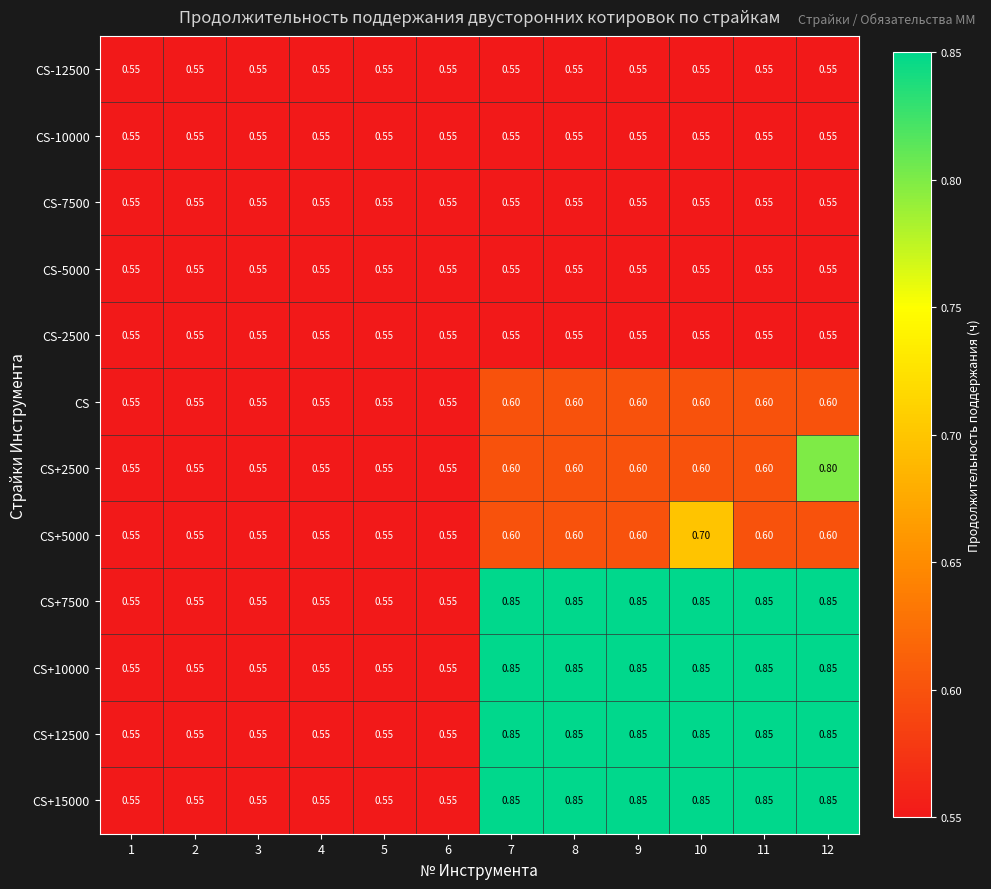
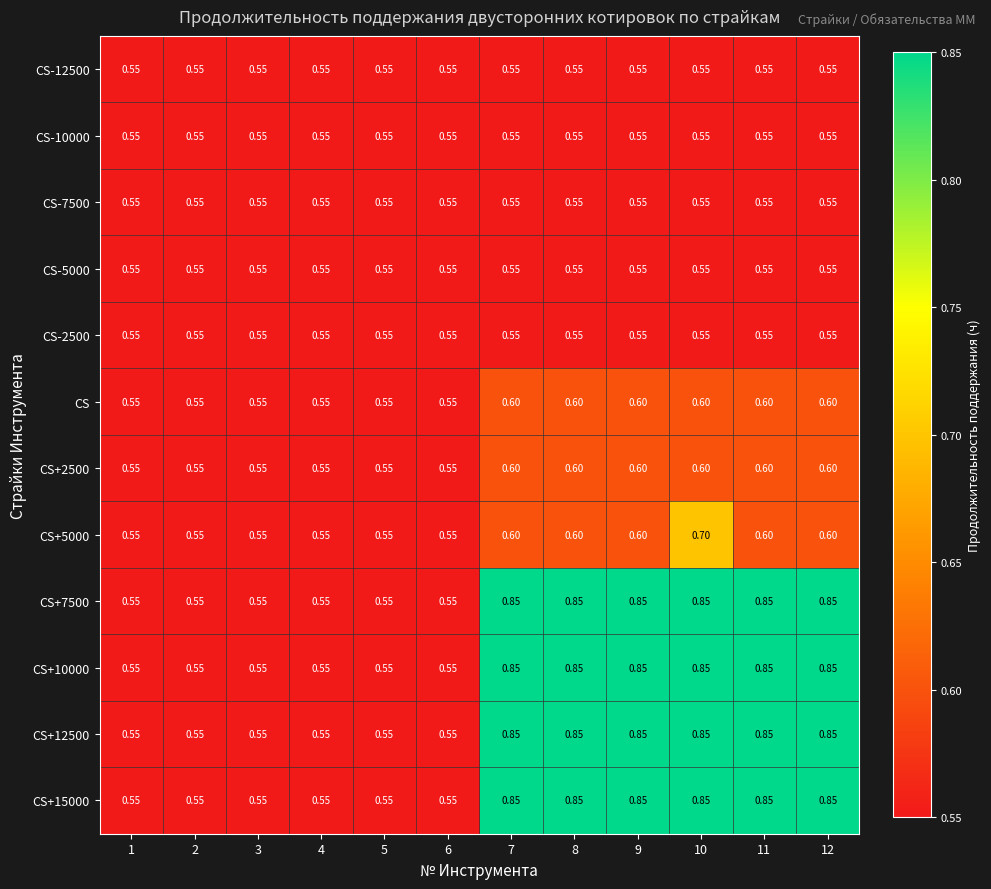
CS+2500, 12: 0.80 -> 0.60
